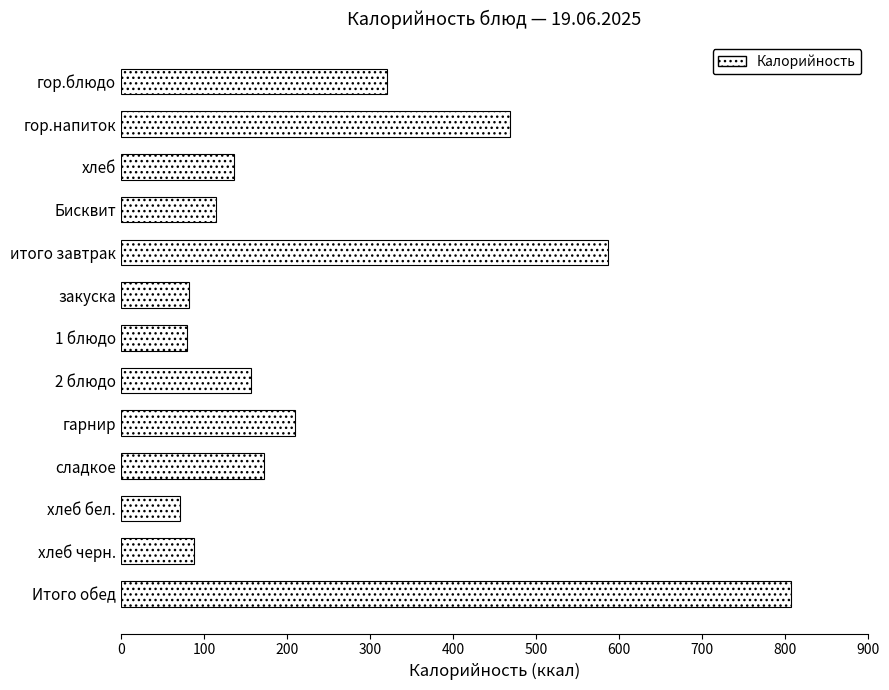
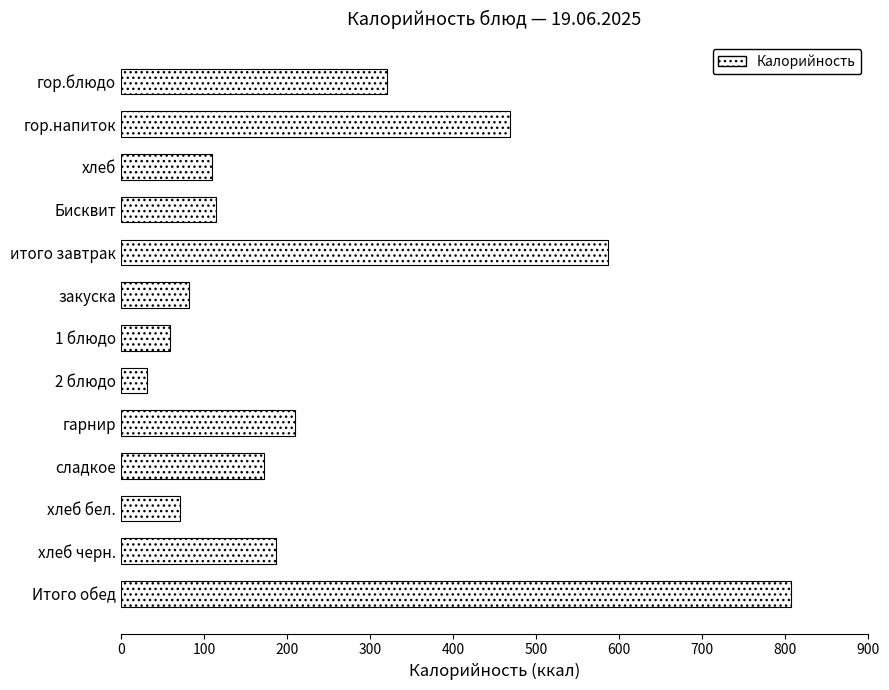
хлеб: 140 -> 110
1 блюдо: 80 -> 60
2 блюдо: 160 -> 30
хлеб черн.: 90 -> 190
